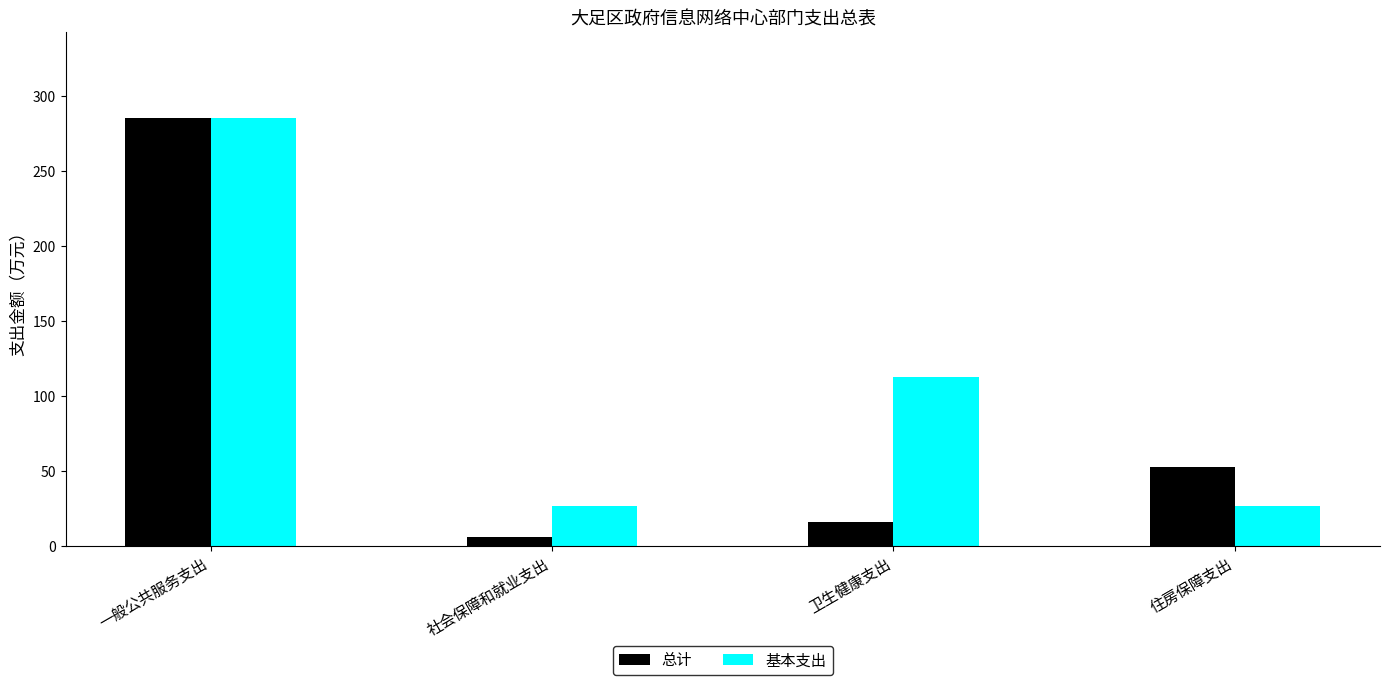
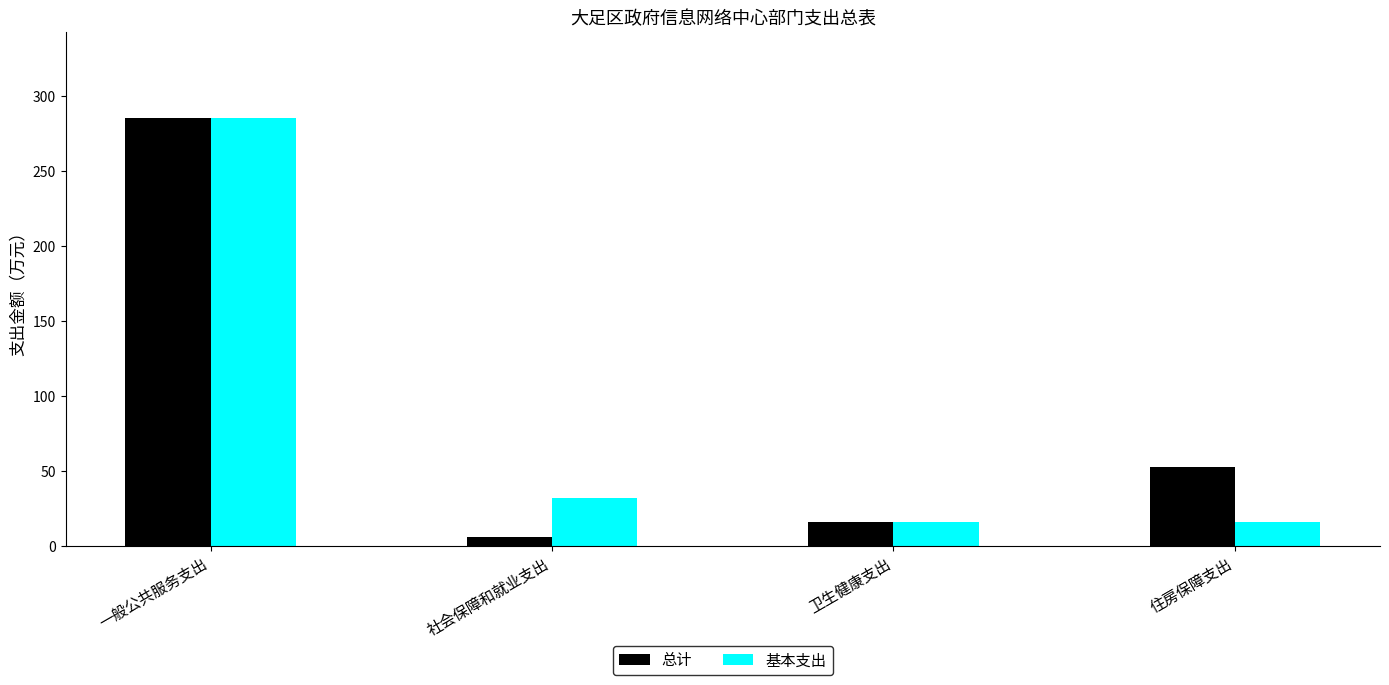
基本支出, 社会保障和就业支出: 26 -> 32
基本支出, 卫生健康支出: 112 -> 16
基本支出, 住房保障支出: 27 -> 16
